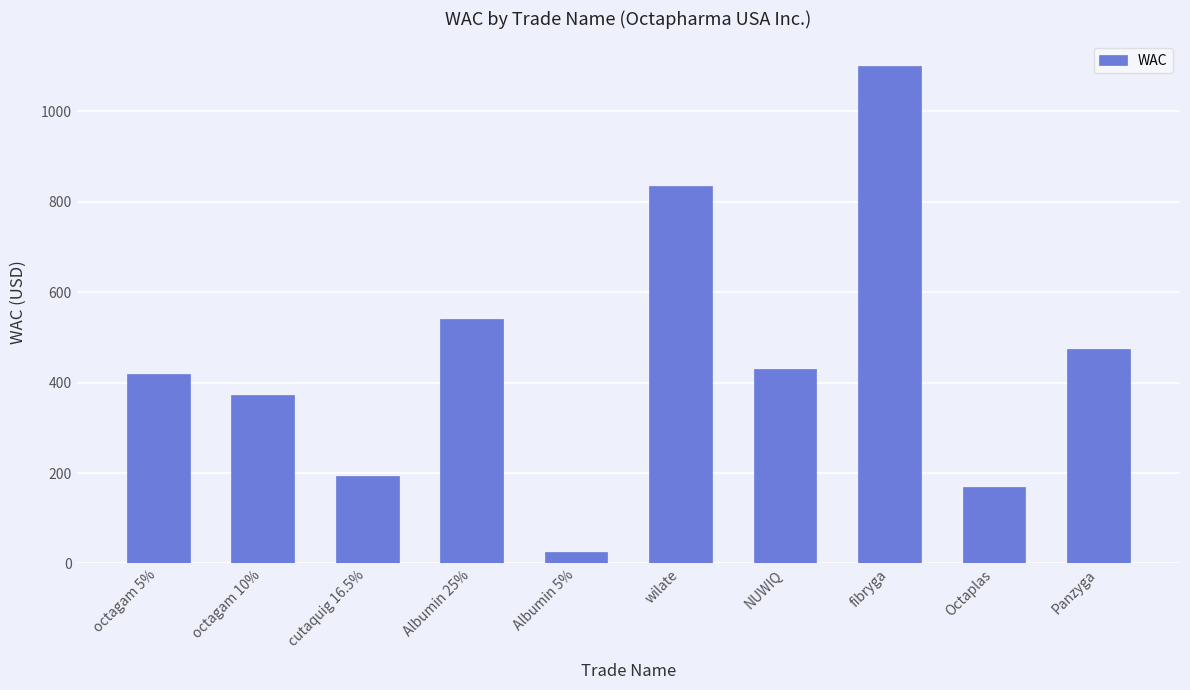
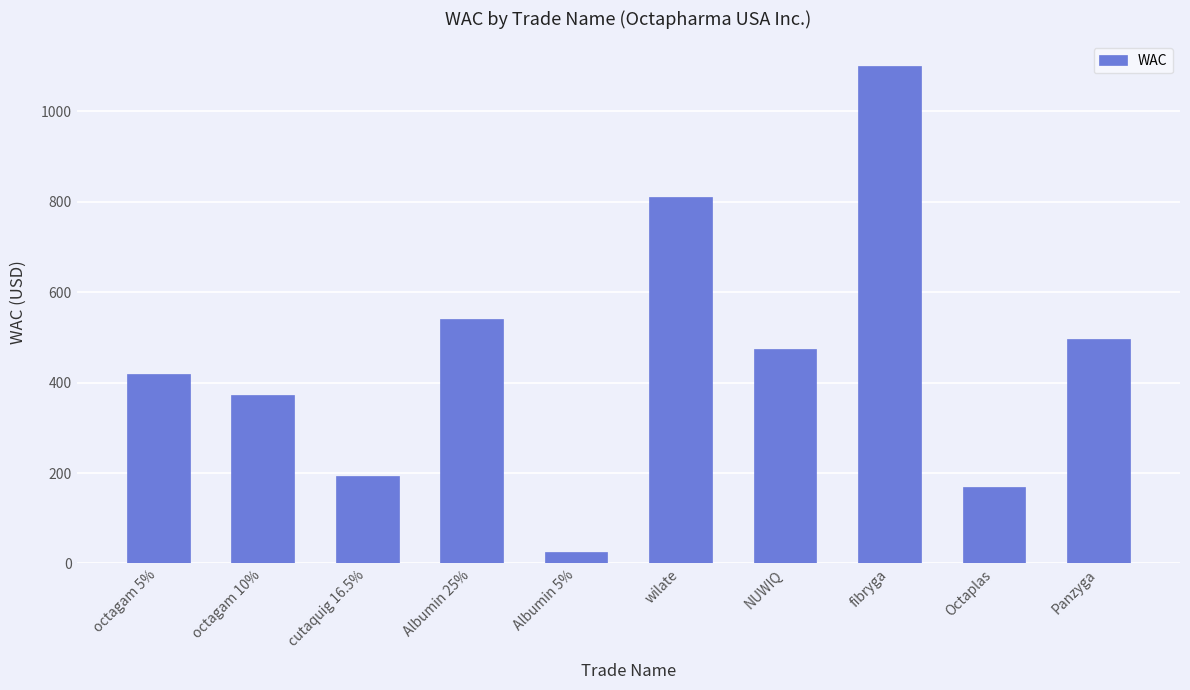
wilate: 840 -> 810
NUWIQ: 430 -> 480
Panzyga: 470 -> 500
